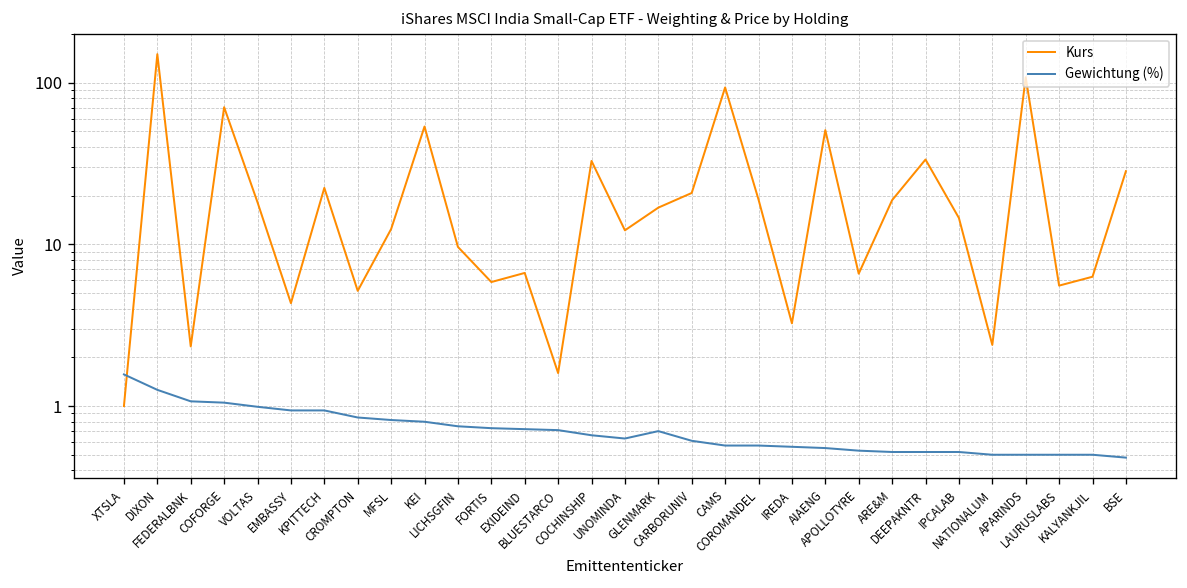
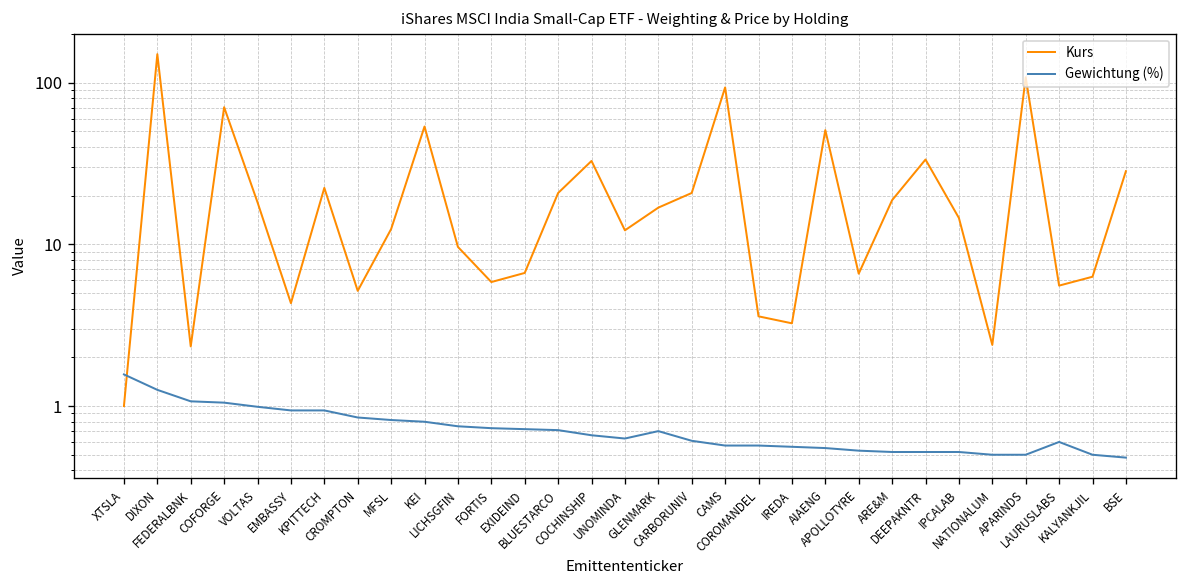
Kurs, BLUESTARCO: 1.6 -> 21
Kurs, COROMANDEL: 19 -> 3.6
Gewichtung (%), LAURUSLABS: 0.5 -> 0.6
